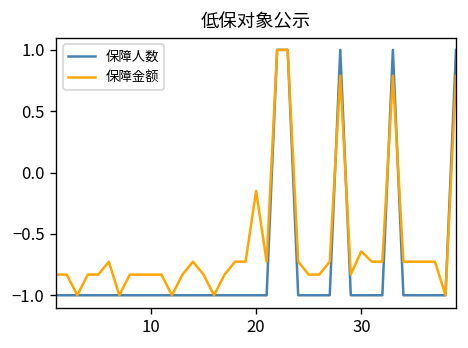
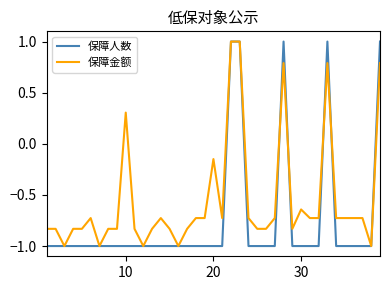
保障金额, 10: -0.83 -> 0.31
